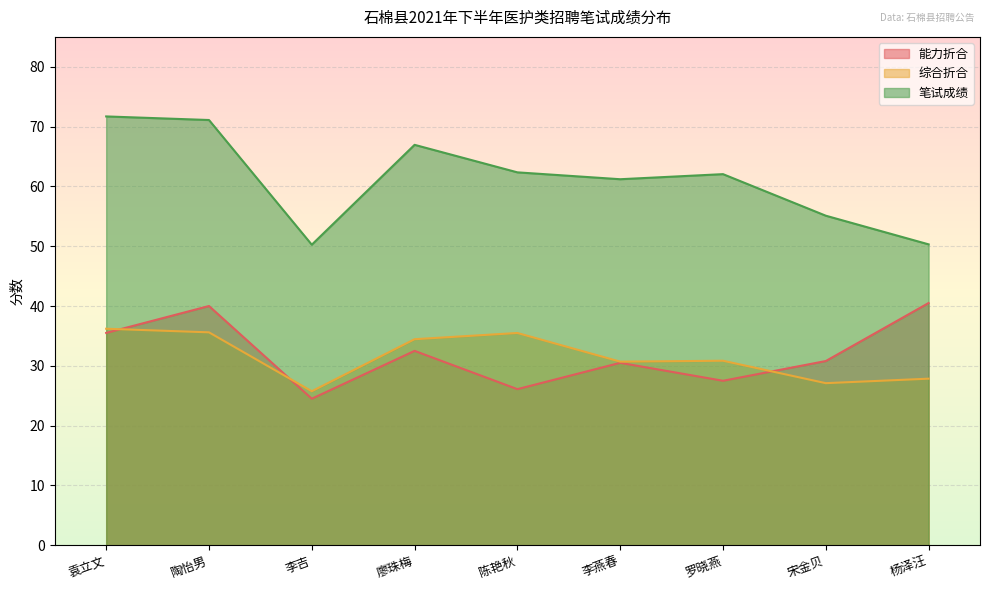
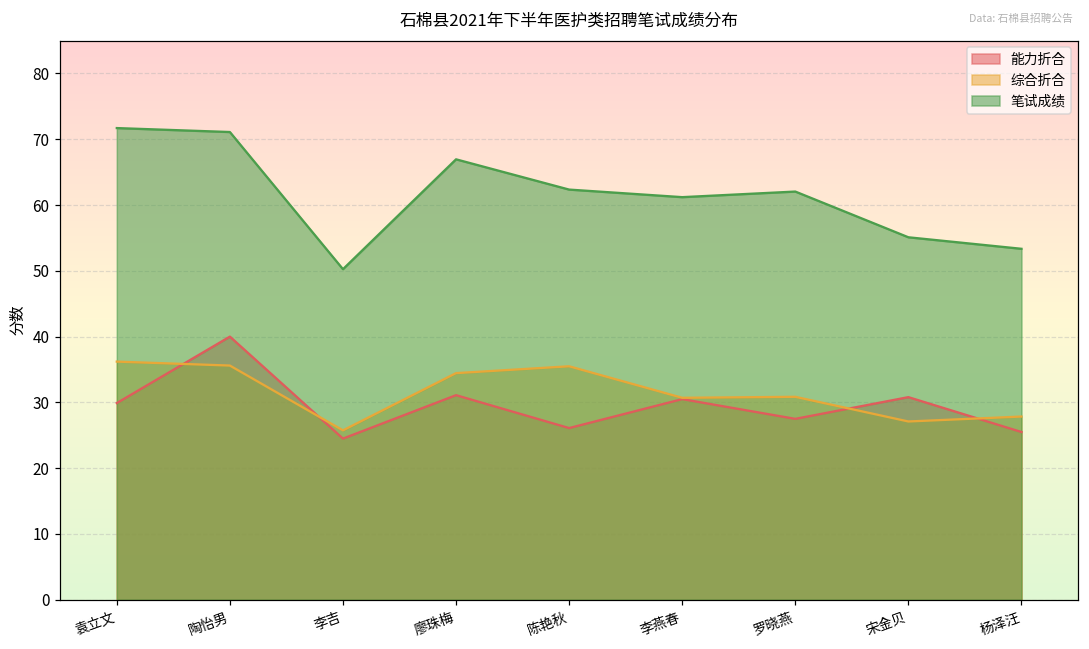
能力折合, 袁立文: 36 -> 30
能力折合, 廖珠梅: 33 -> 31
能力折合, 杨泽汪: 41 -> 26
笔试成绩, 杨泽汪: 50 -> 53
